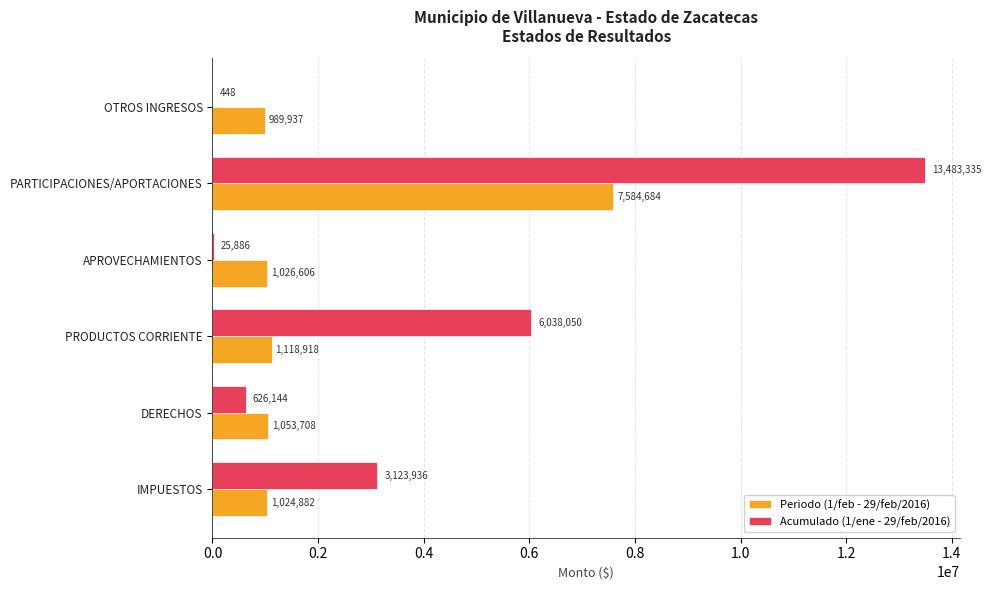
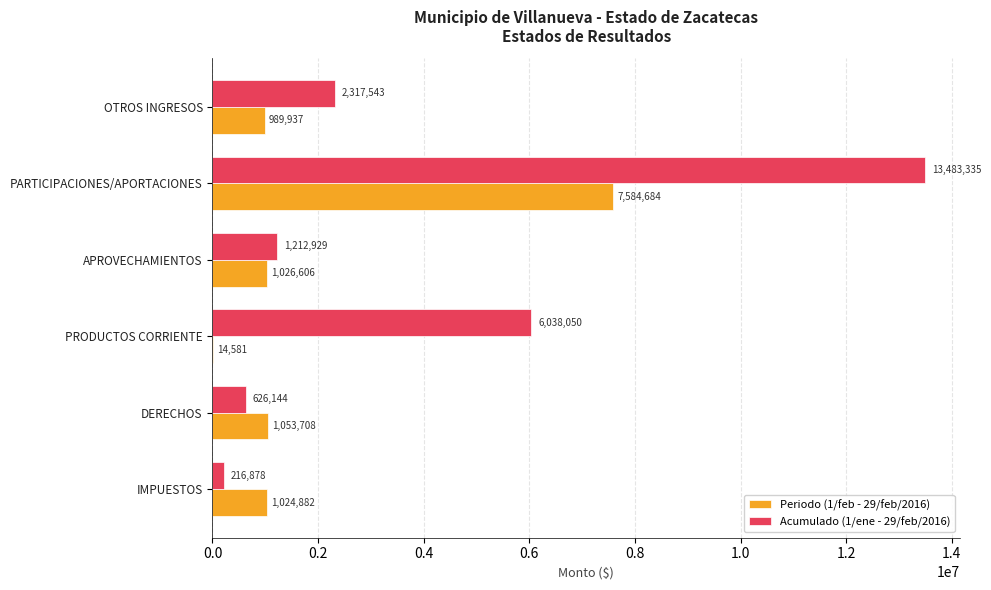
Acumulado (1/ene - 29/feb/2016), OTROS INGRESOS: 448 -> 2,317,543
Acumulado (1/ene - 29/feb/2016), APROVECHAMIENTOS: 25,886 -> 1,212,929
Periodo (1/feb - 29/feb/2016), PRODUCTOS CORRIENTE: 1,118,918 -> 14,581
Acumulado (1/ene - 29/feb/2016), IMPUESTOS: 3,123,936 -> 216,878
